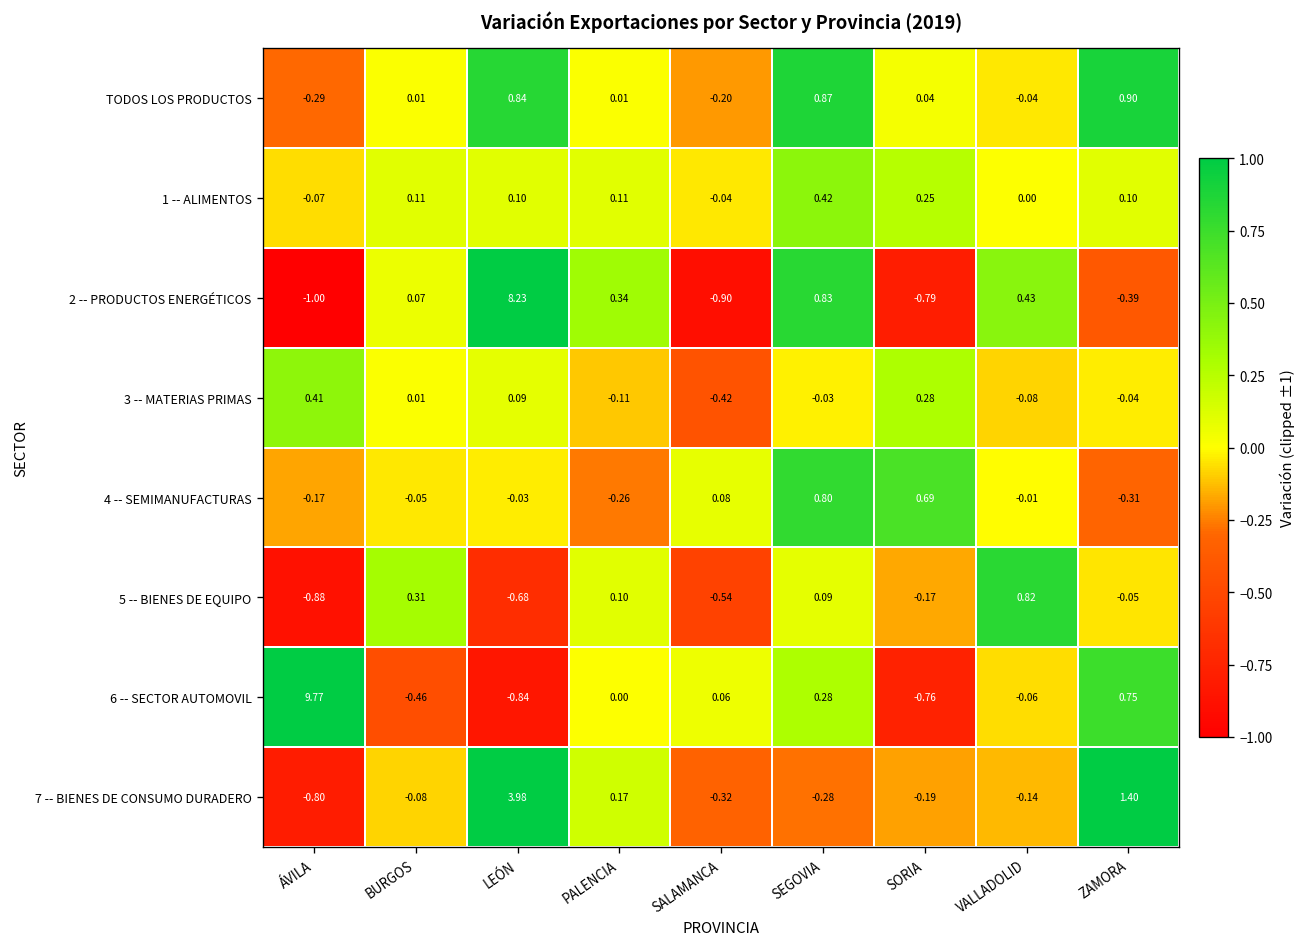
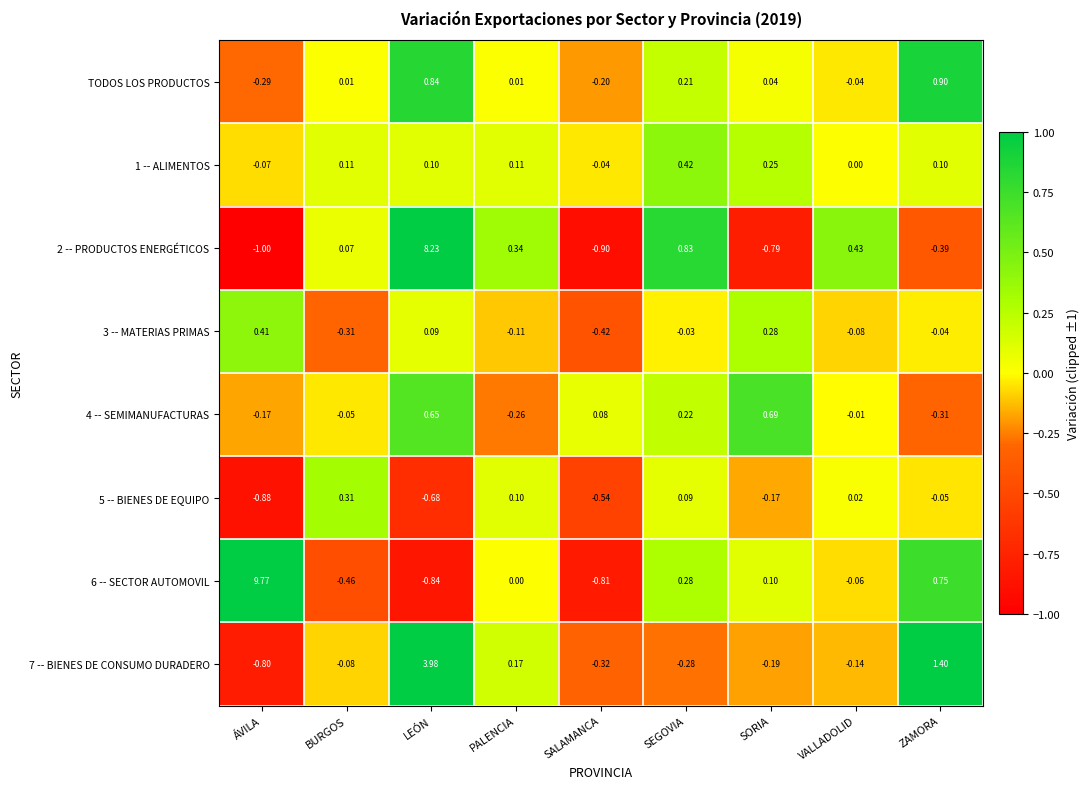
TODOS LOS PRODUCTOS, SEGOVIA: 0.87 -> 0.21
3 -- MATERIAS PRIMAS, BURGOS: 0.01 -> -0.31
4 -- SEMIMANUFACTURAS, LEÓN: -0.03 -> 0.65
4 -- SEMIMANUFACTURAS, SEGOVIA: 0.80 -> 0.22
5 -- BIENES DE EQUIPO, VALLADOLID: 0.82 -> 0.02
6 -- SECTOR AUTOMOVIL, SALAMANCA: 0.06 -> -0.81
6 -- SECTOR AUTOMOVIL, SORIA: -0.76 -> 0.10
